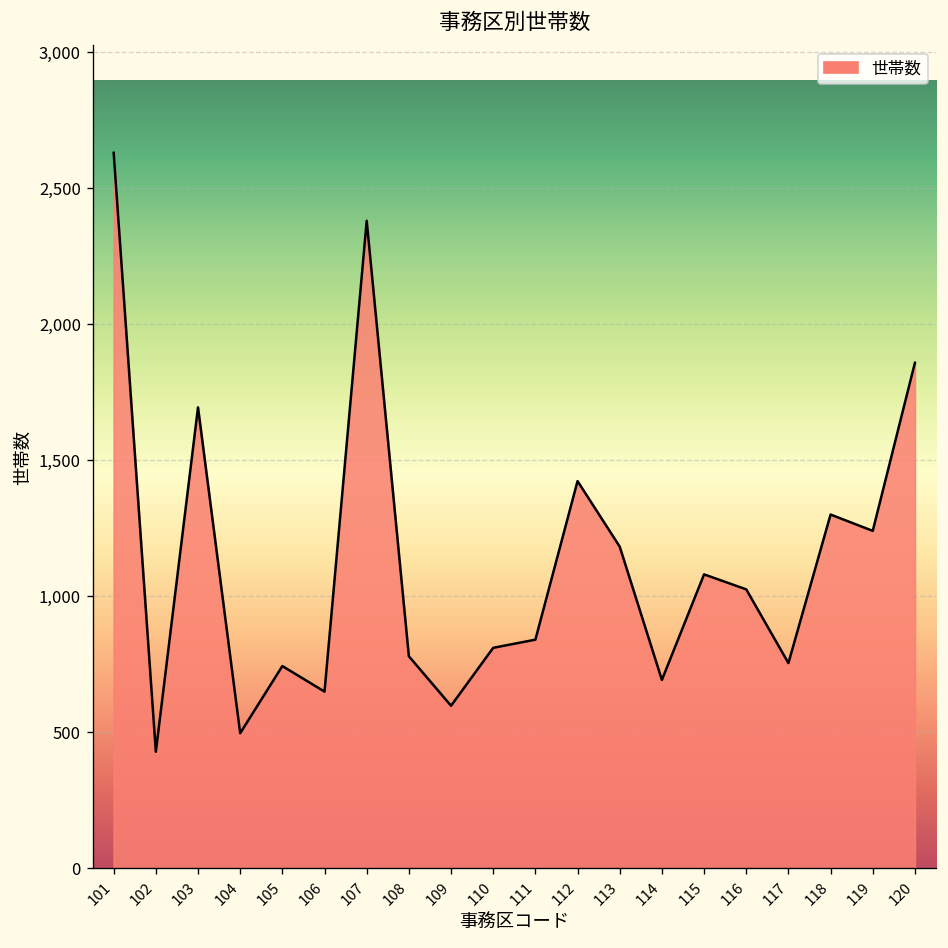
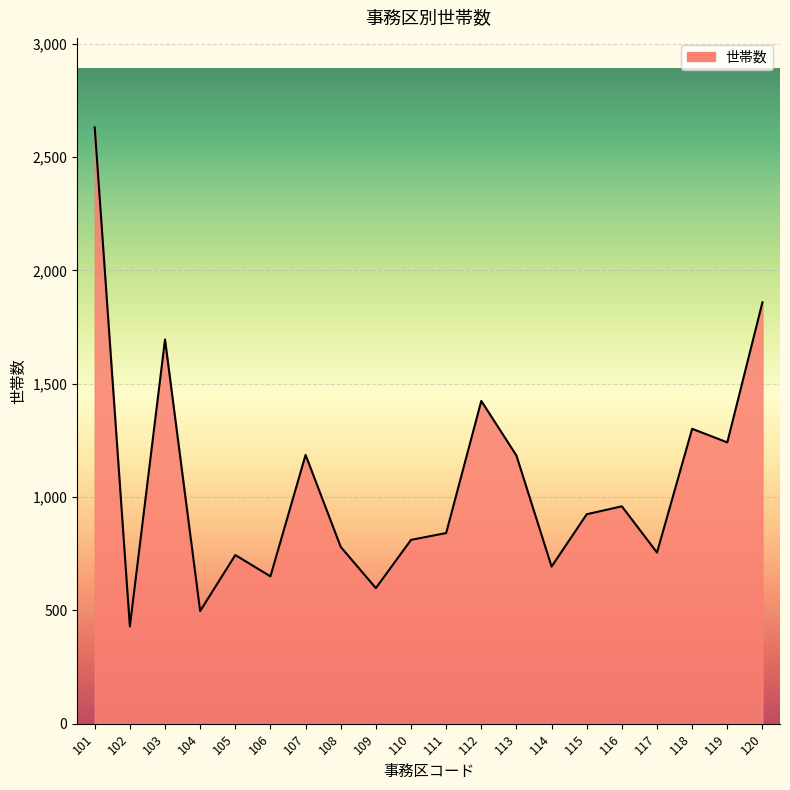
107: 2,380 -> 1,190
115: 1,080 -> 920
116: 1,030 -> 960
